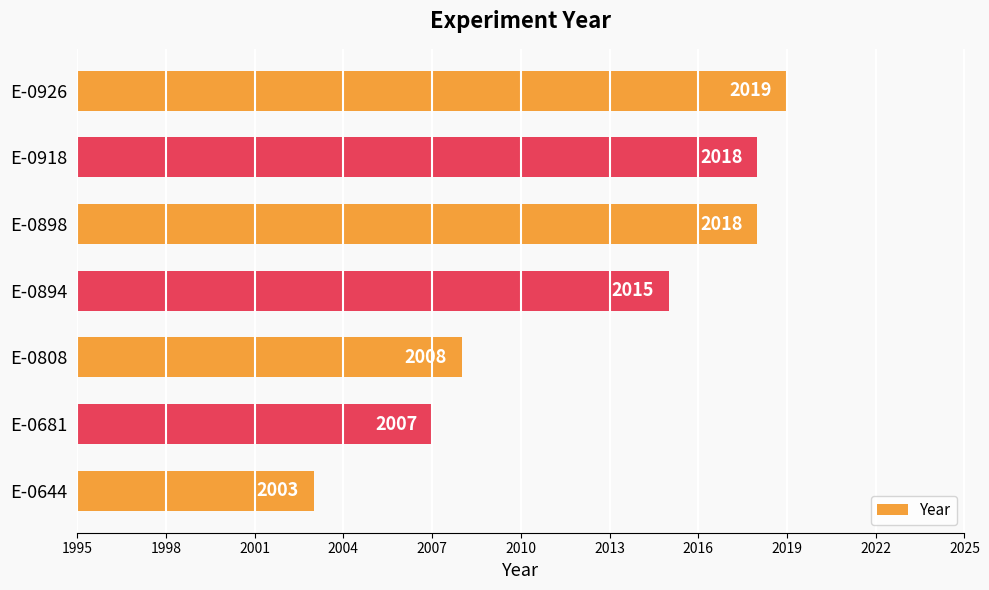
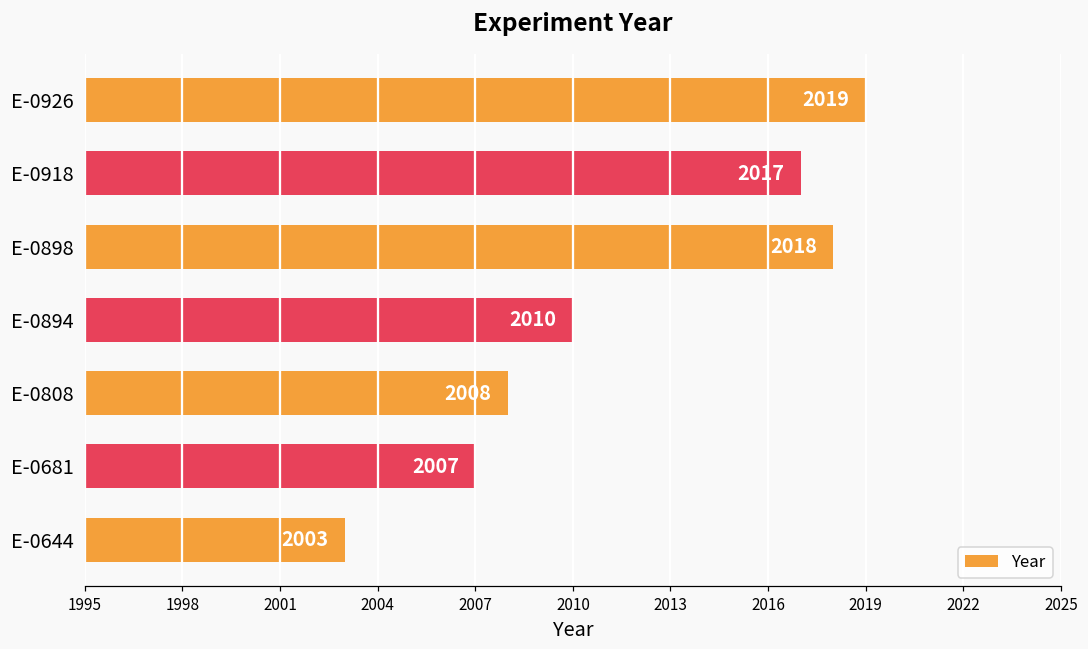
E-0918: 2018 -> 2017
E-0894: 2015 -> 2010
